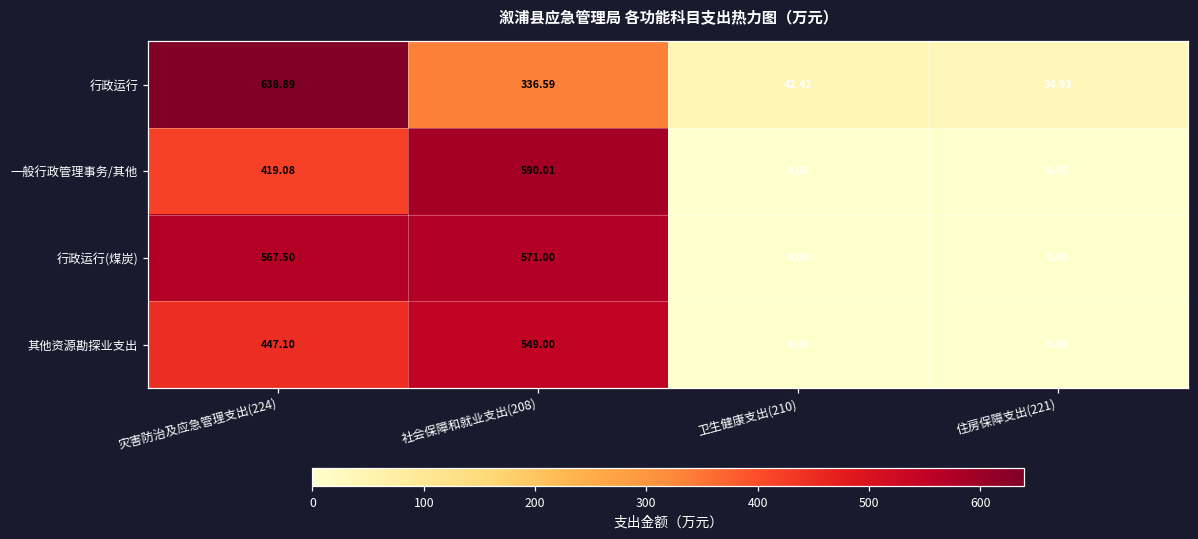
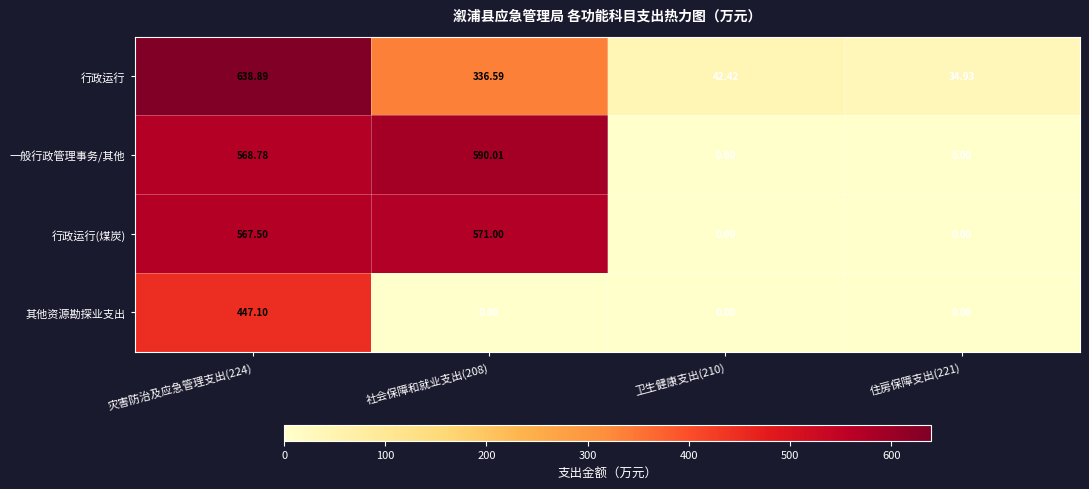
一般行政管理事务/其他, 灾害防治及应急管理支出(224): 419.08 -> 568.78
其他资源勘探业支出, 社会保障和就业支出(208): 549.00 -> 0.00
